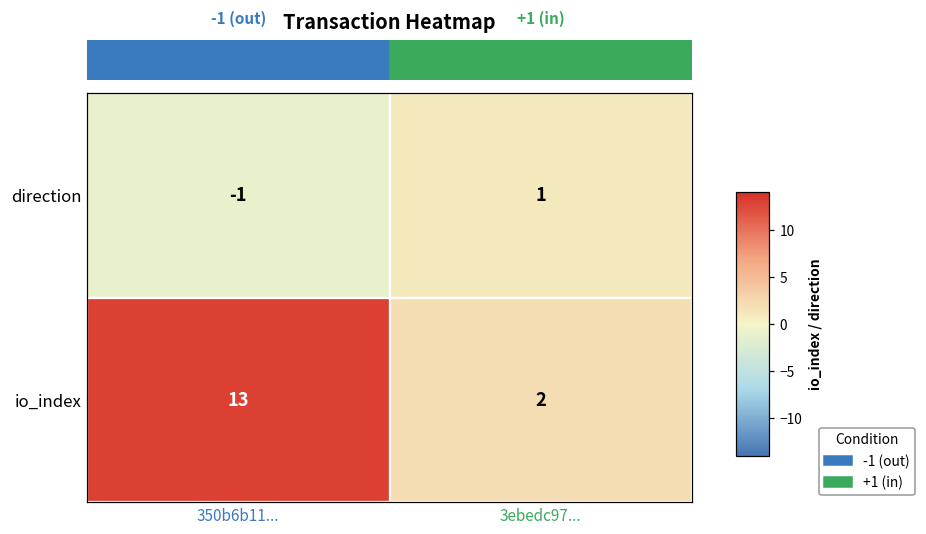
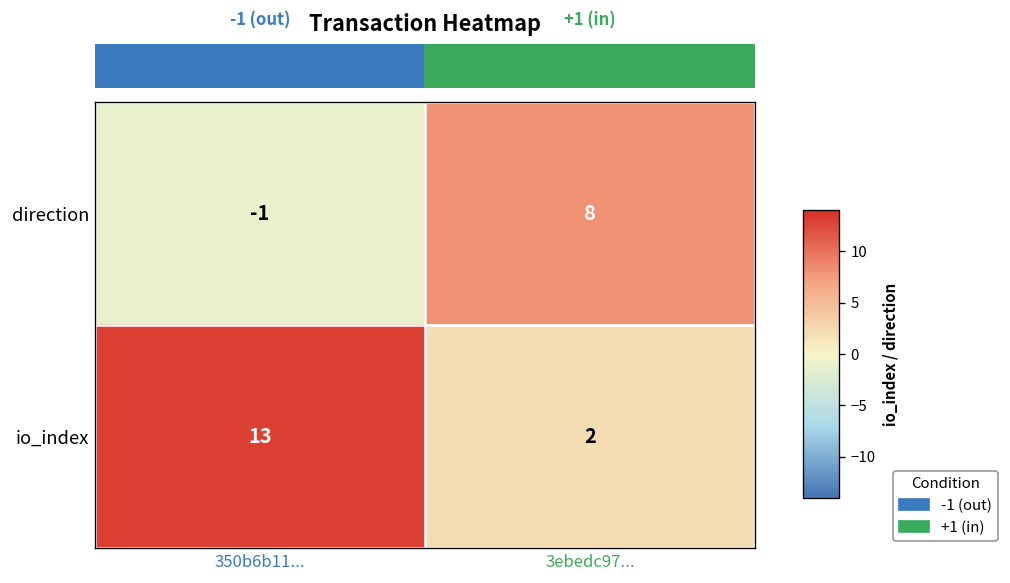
direction, 3ebedc97...: 1 -> 8
